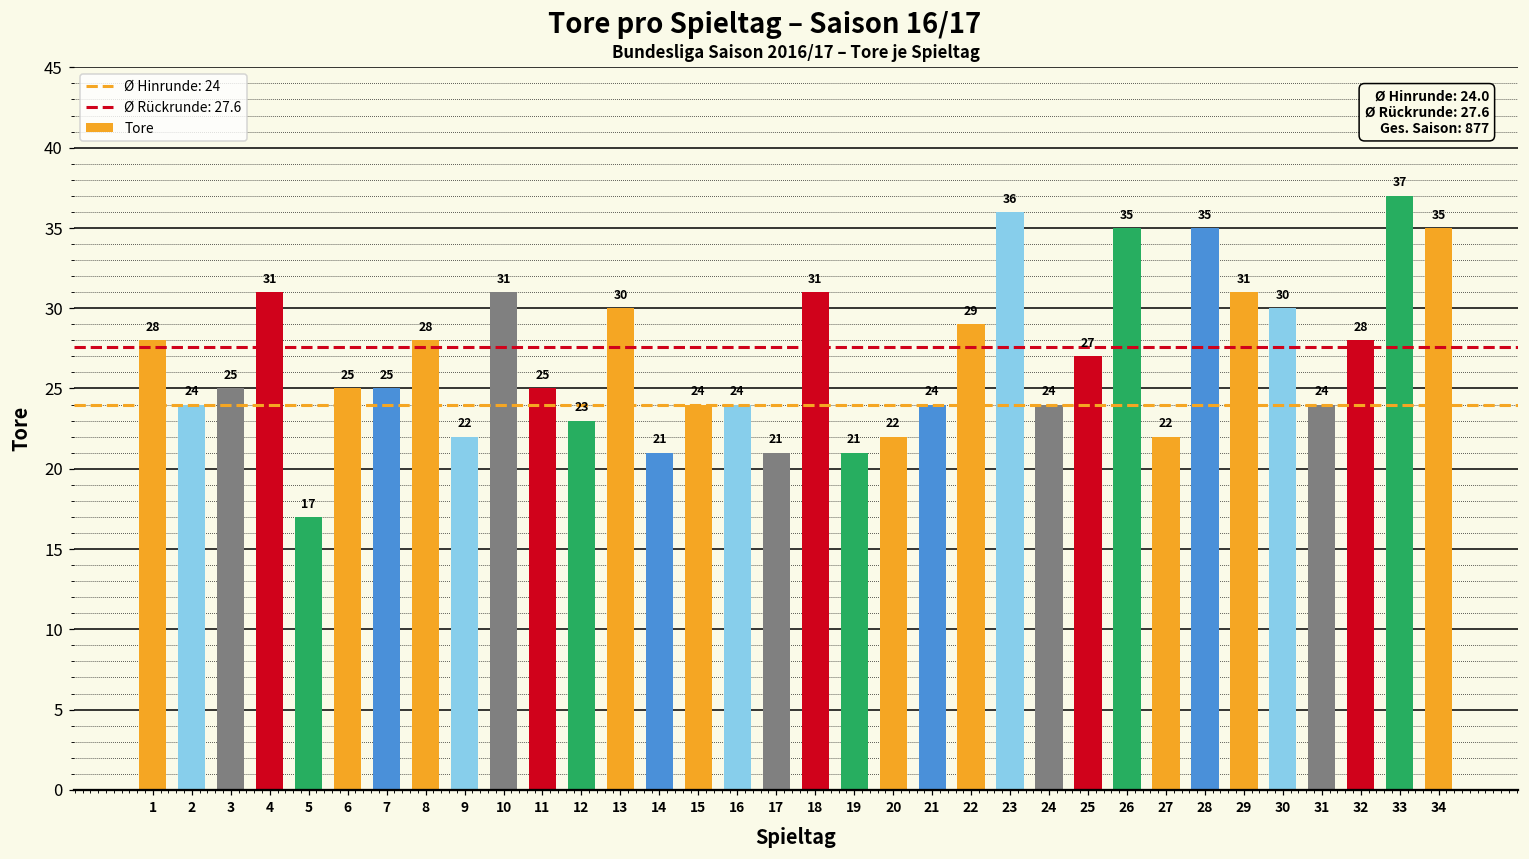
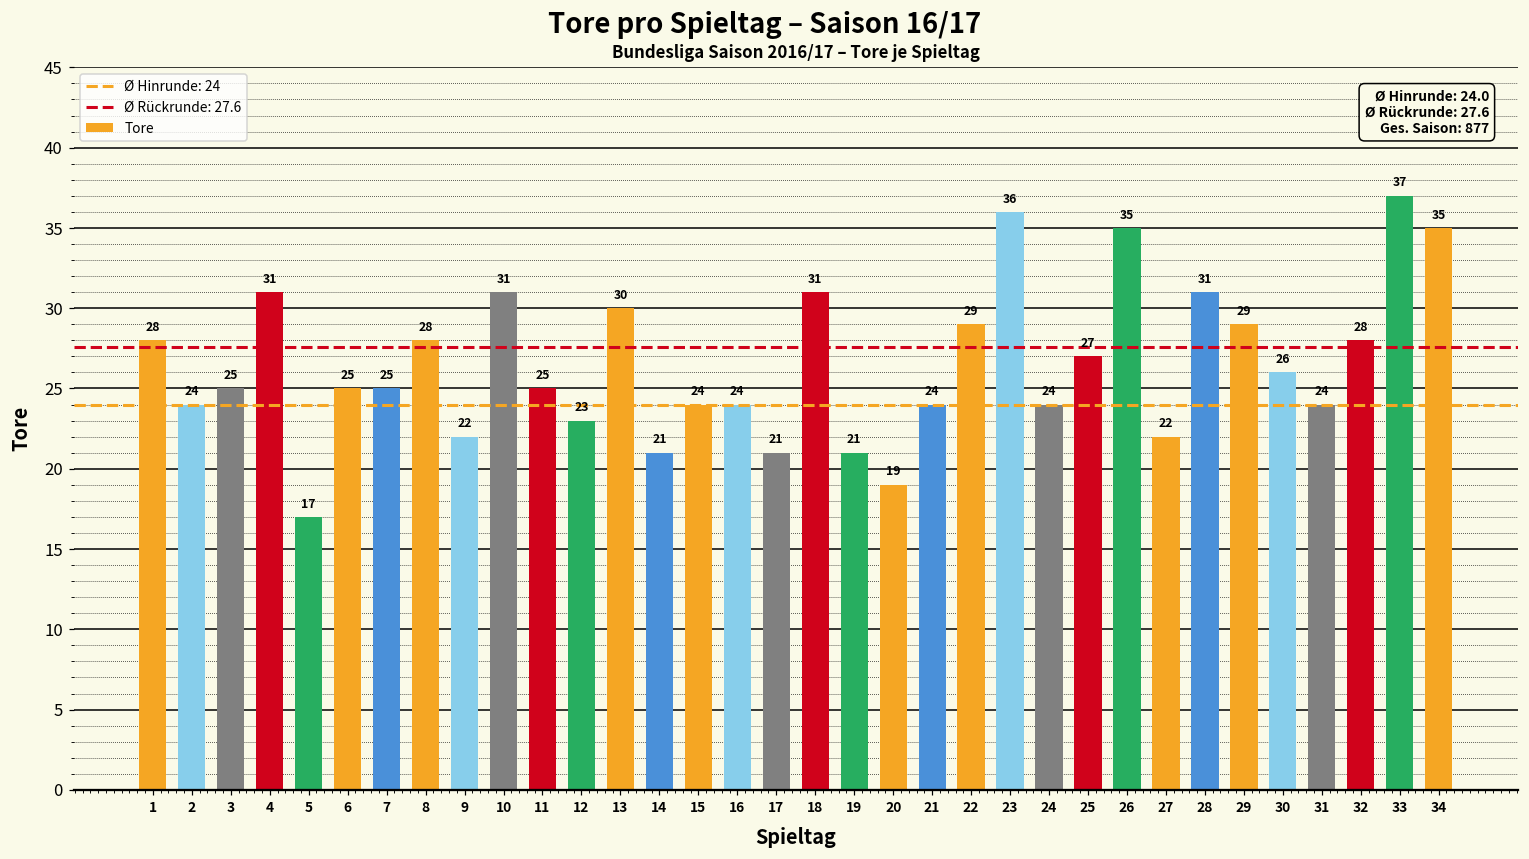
20: 22 -> 19
28: 35 -> 31
29: 31 -> 29
30: 30 -> 26
